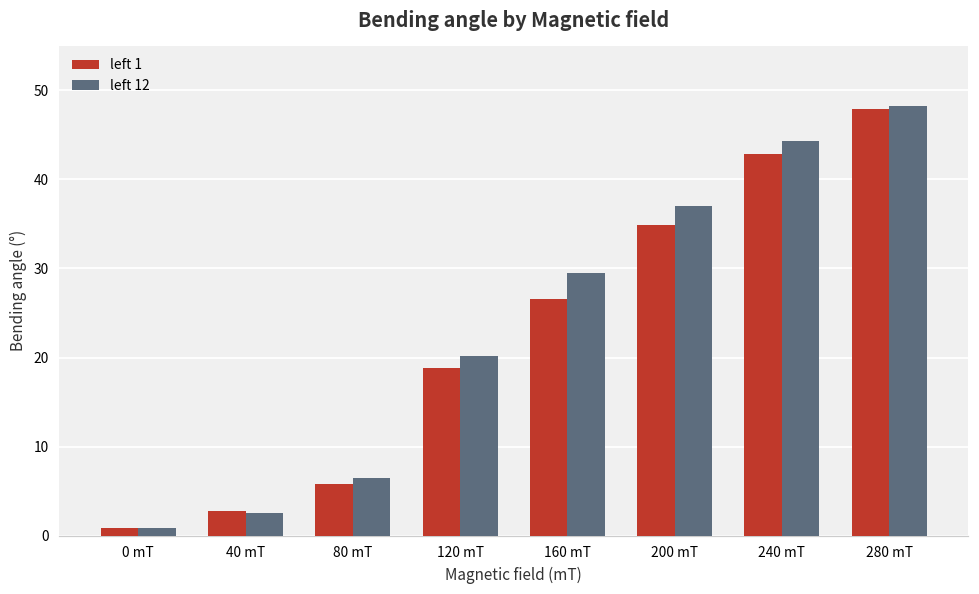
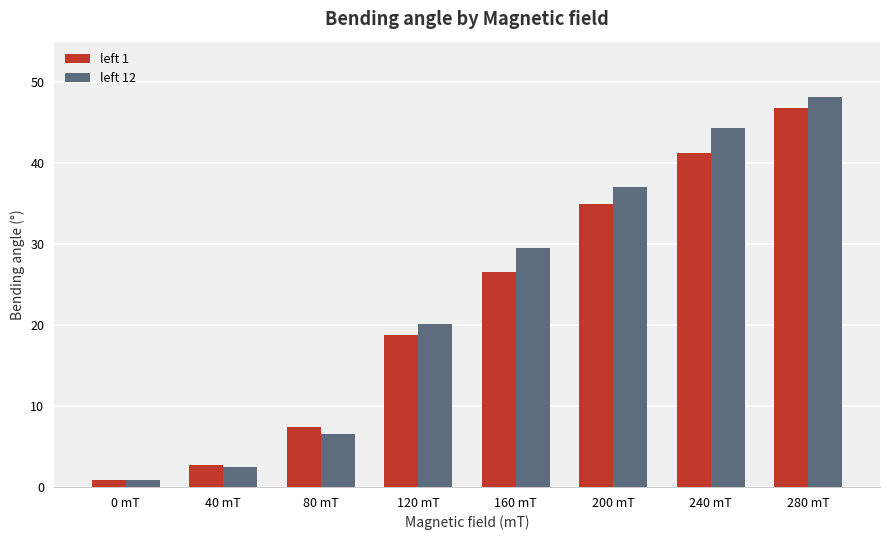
left 1, 80 mT: 6 -> 7
left 1, 240 mT: 43 -> 41
left 1, 280 mT: 48 -> 47
